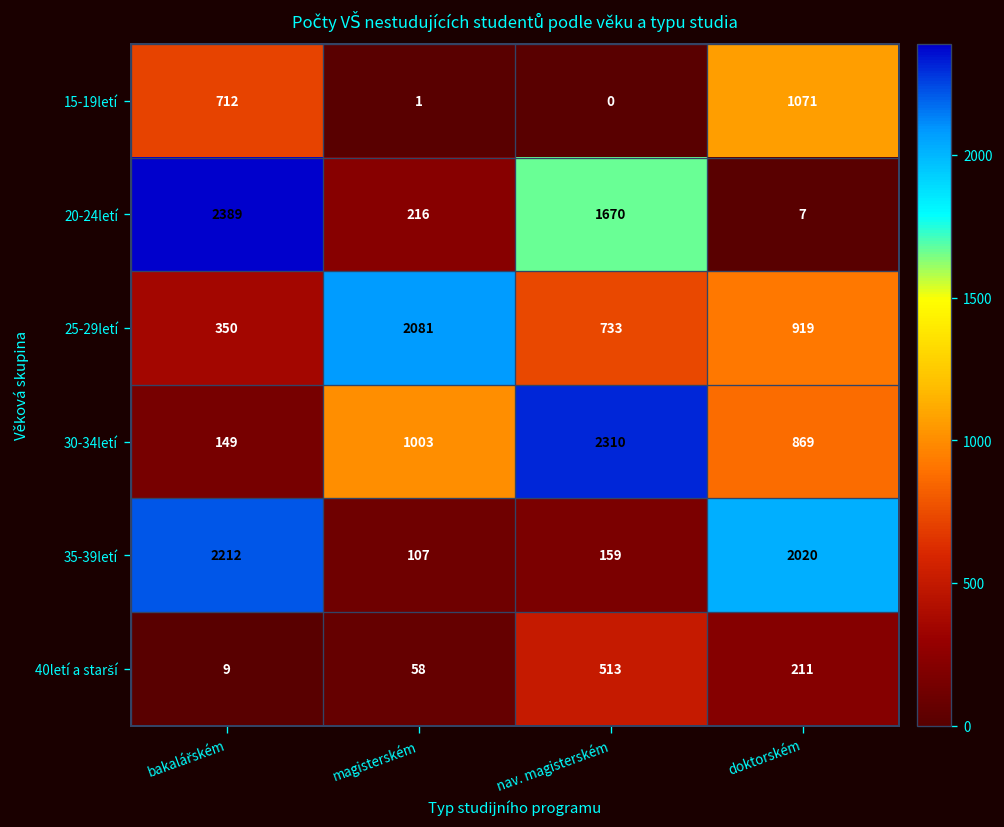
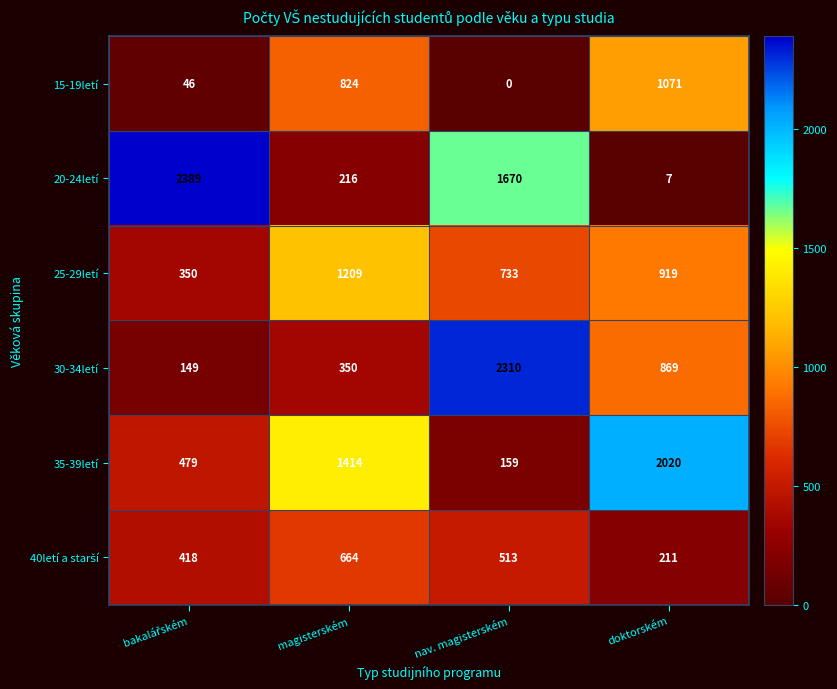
15-19letí, bakalářském: 712 -> 46
15-19letí, magisterském: 1 -> 824
25-29letí, magisterském: 2081 -> 1209
30-34letí, magisterském: 1003 -> 350
35-39letí, bakalářském: 2212 -> 479
35-39letí, magisterském: 107 -> 1414
40letí a starší, bakalářském: 9 -> 418
40letí a starší, magisterském: 58 -> 664
